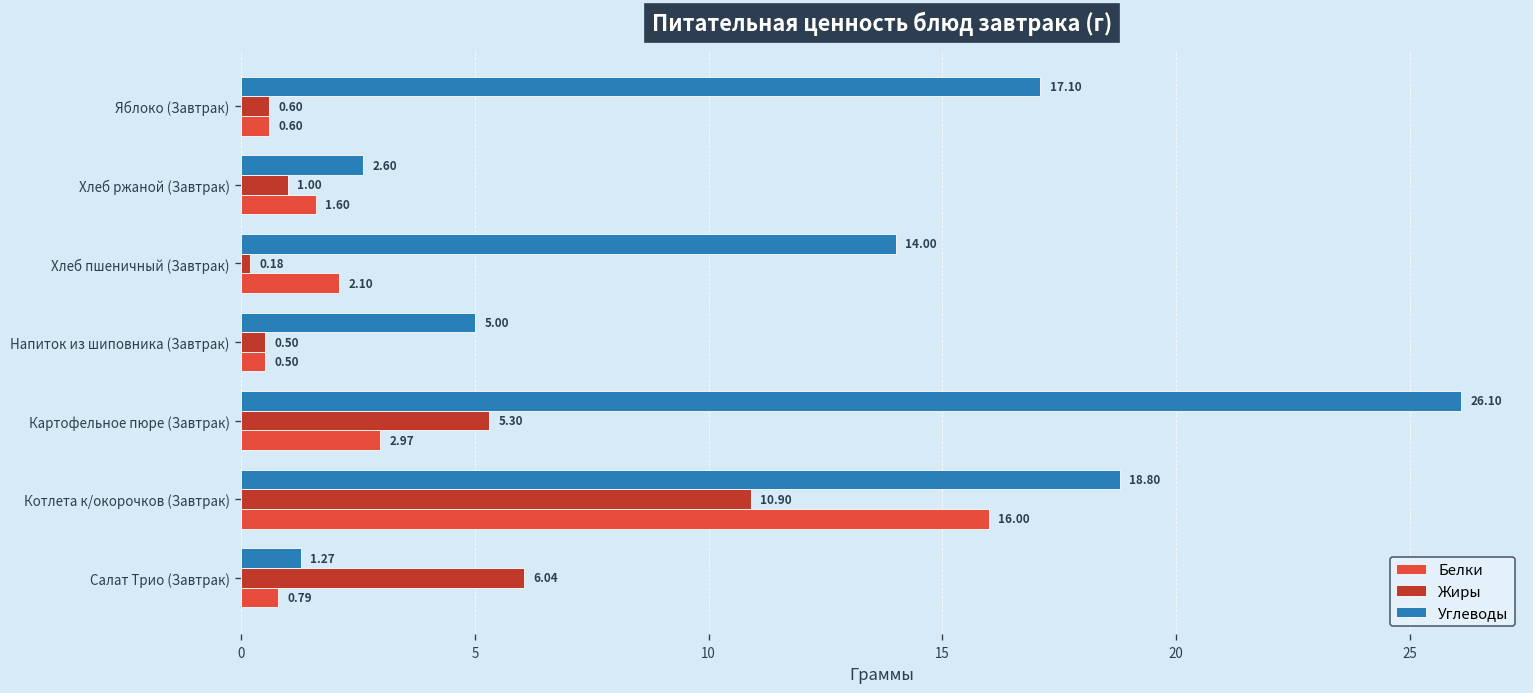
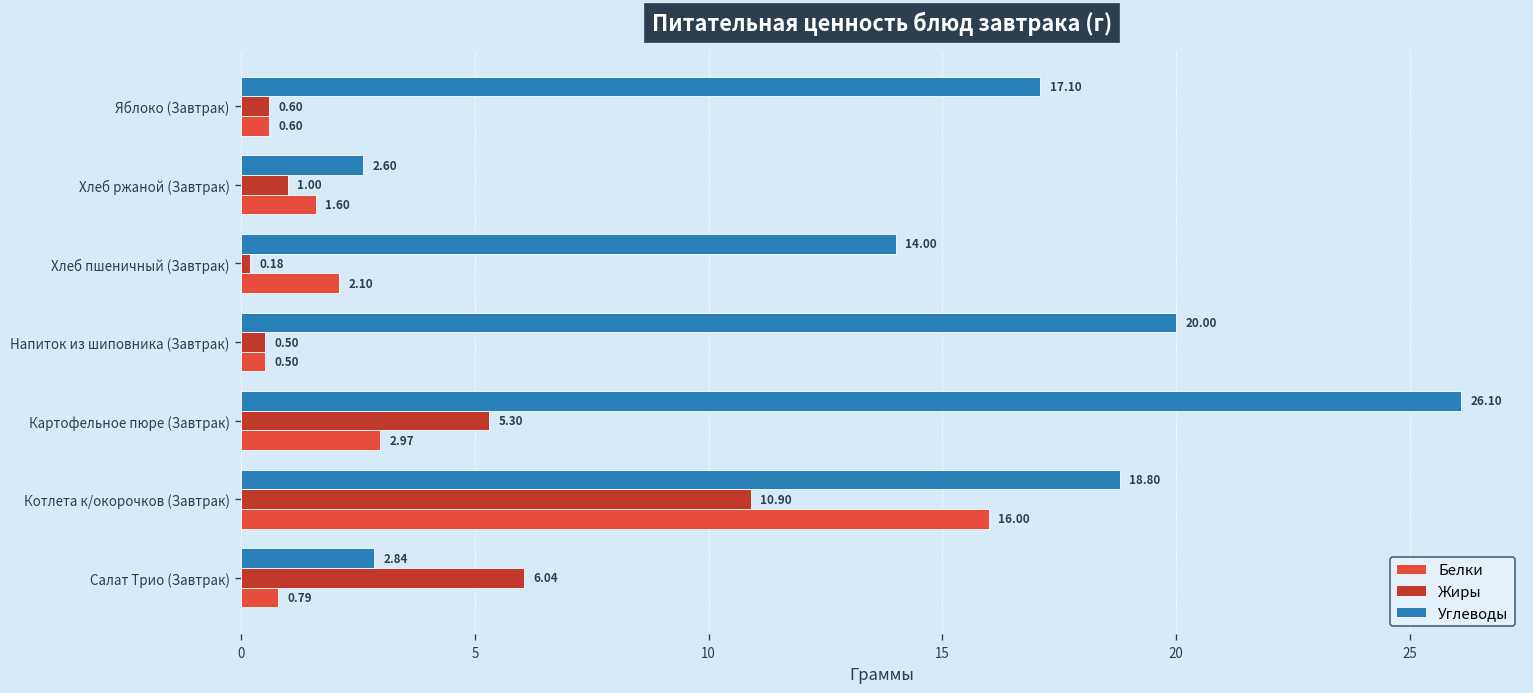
Углеводы, Напиток из шиповника (Завтрак): 5.00 -> 20.00
Углеводы, Салат Трио (Завтрак): 1.27 -> 2.84
